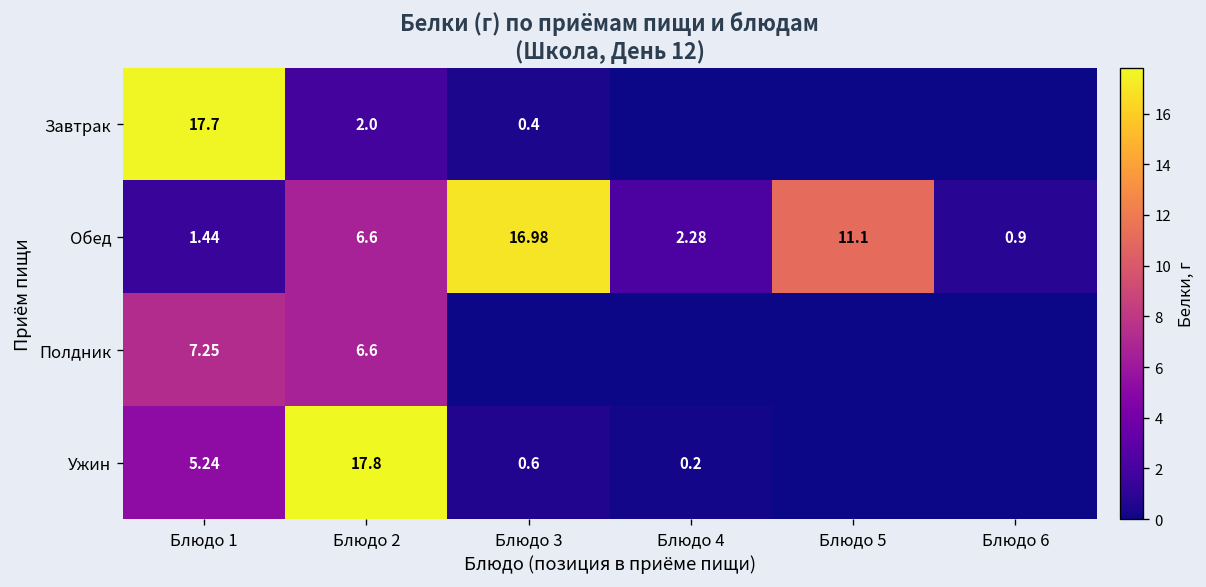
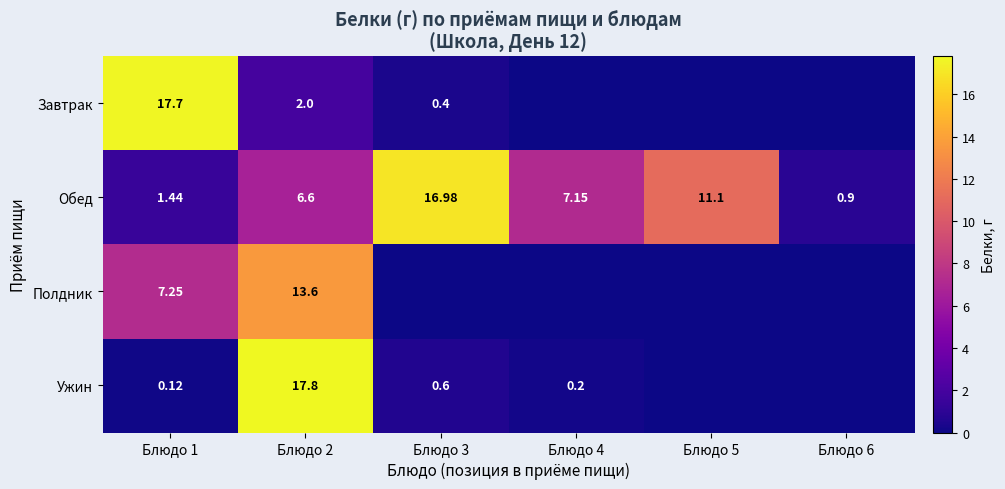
Обед, Блюдо 4: 2.28 -> 7.15
Полдник, Блюдо 2: 6.6 -> 13.6
Ужин, Блюдо 1: 5.24 -> 0.12
